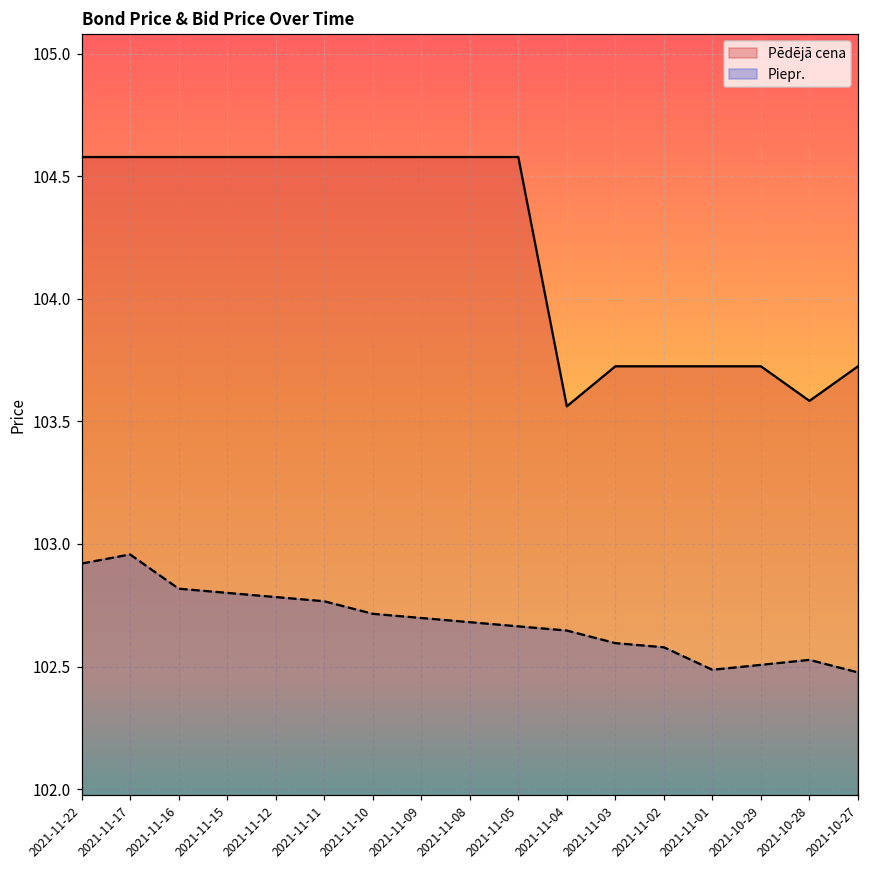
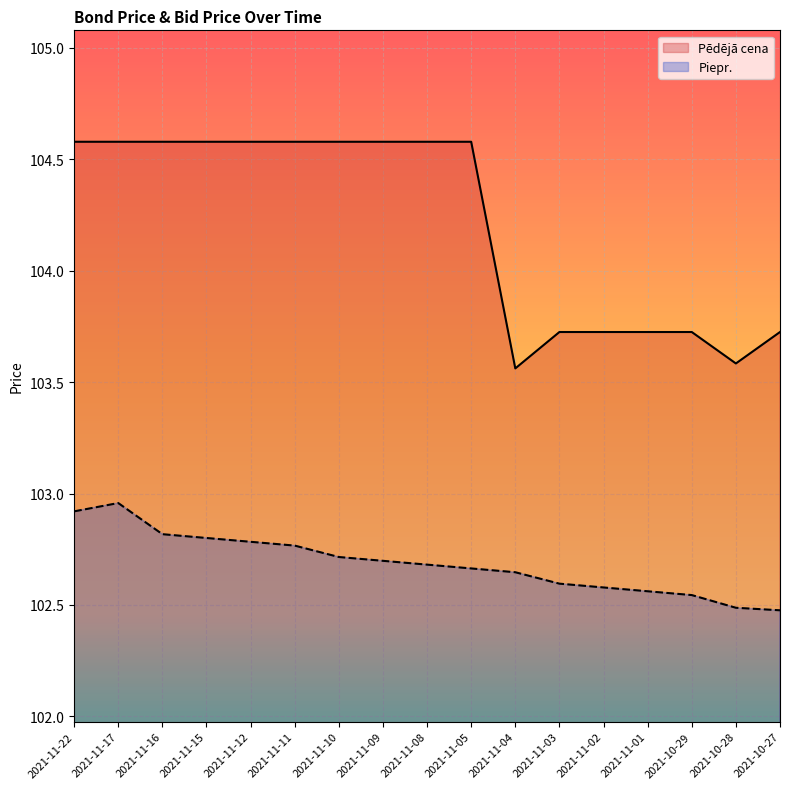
Piepr., 2021-11-01: 102.49 -> 102.56
Piepr., 2021-10-29: 102.51 -> 102.54
Piepr., 2021-10-28: 102.53 -> 102.49
